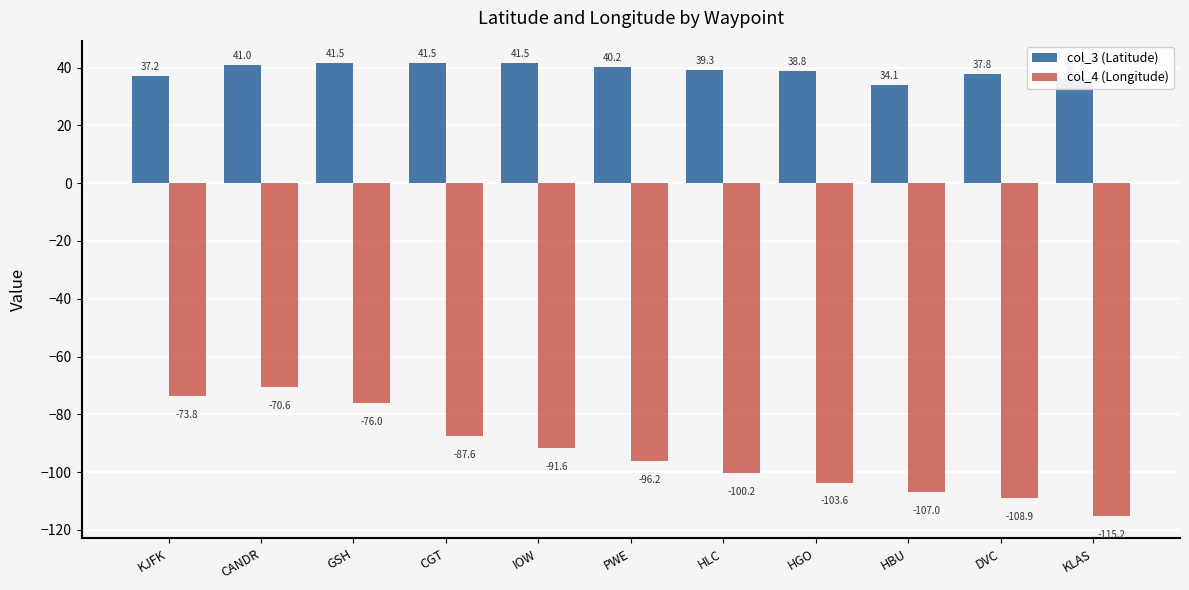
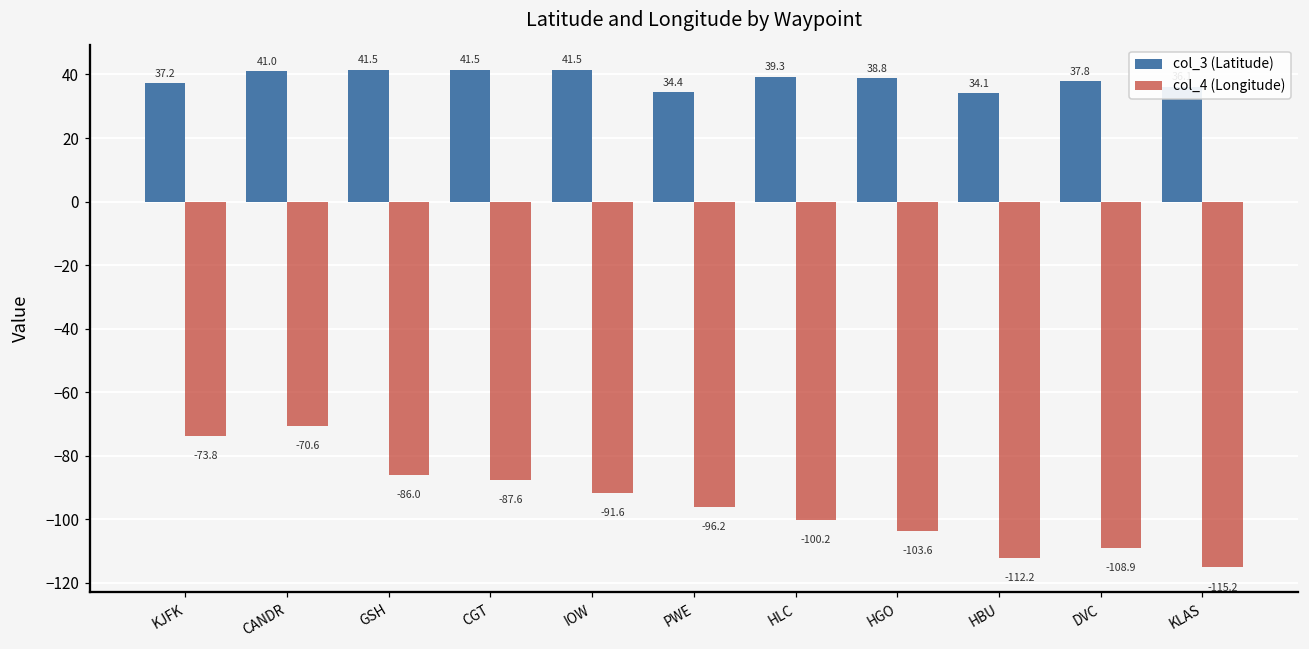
col_4 (Longitude), GSH: -76.0 -> -86.0
col_3 (Latitude), PWE: 40.2 -> 34.4
col_4 (Longitude), HBU: -107.0 -> -112.2
